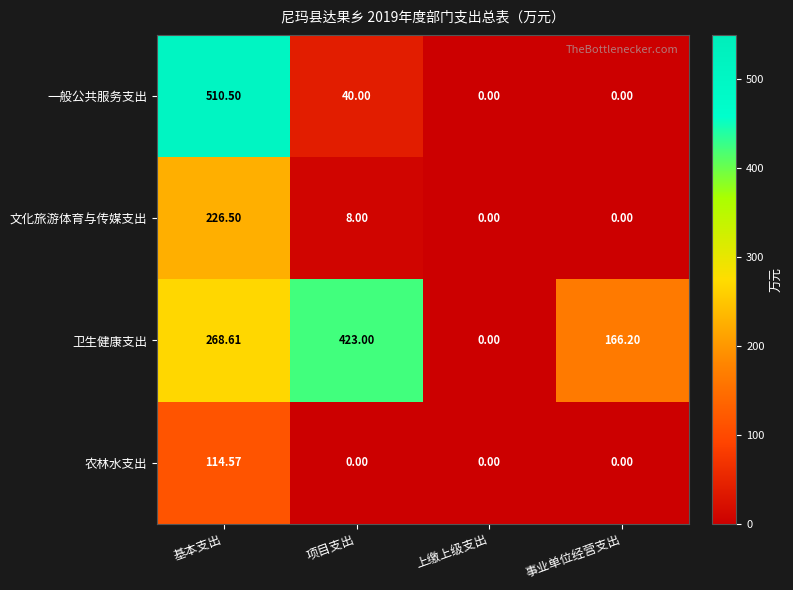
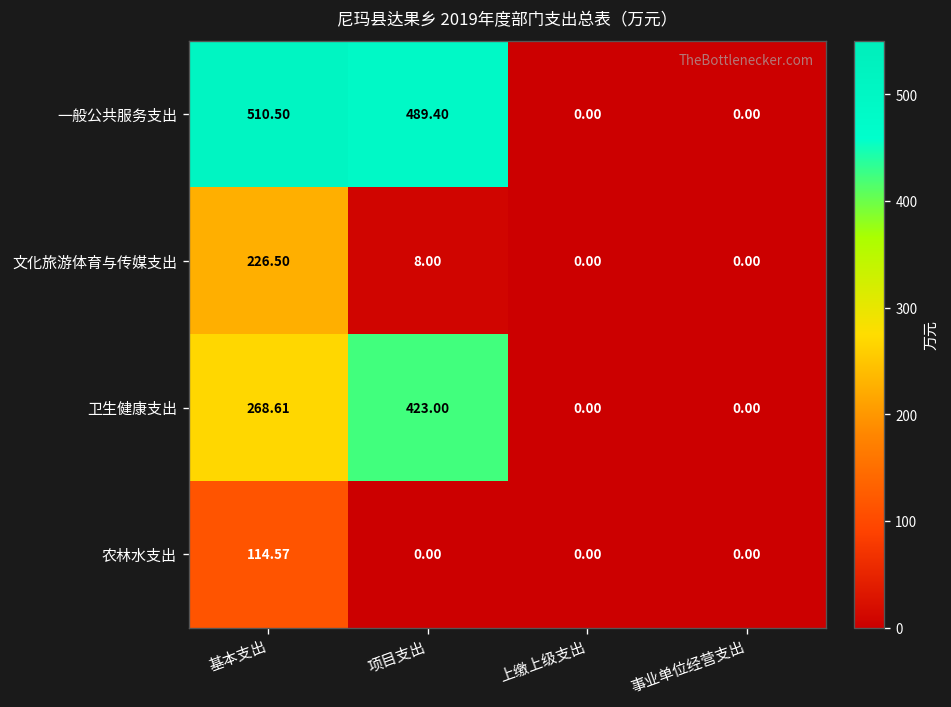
一般公共服务支出, 项目支出: 40.00 -> 489.40
卫生健康支出, 事业单位经营支出: 166.20 -> 0.00
